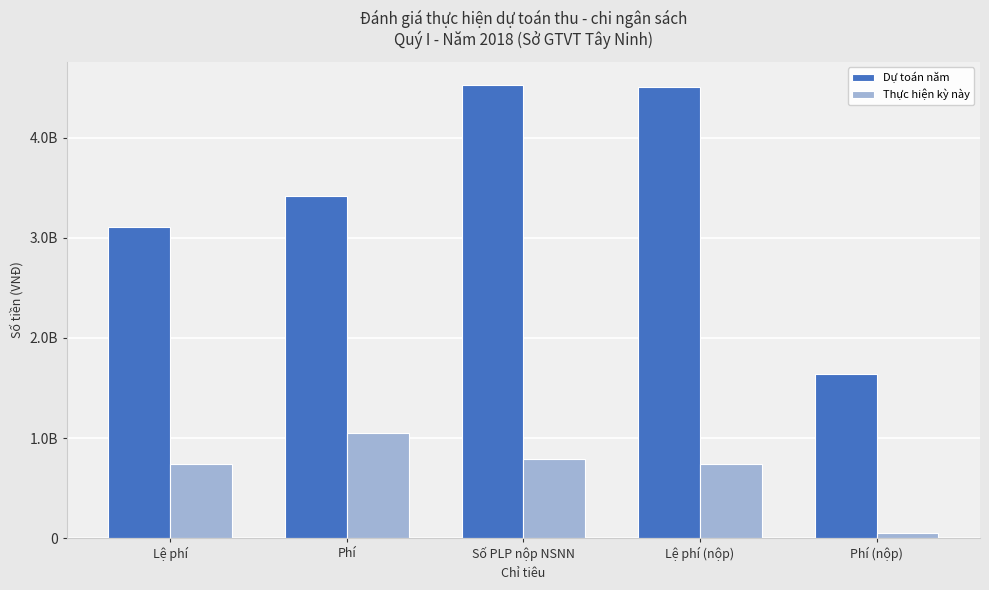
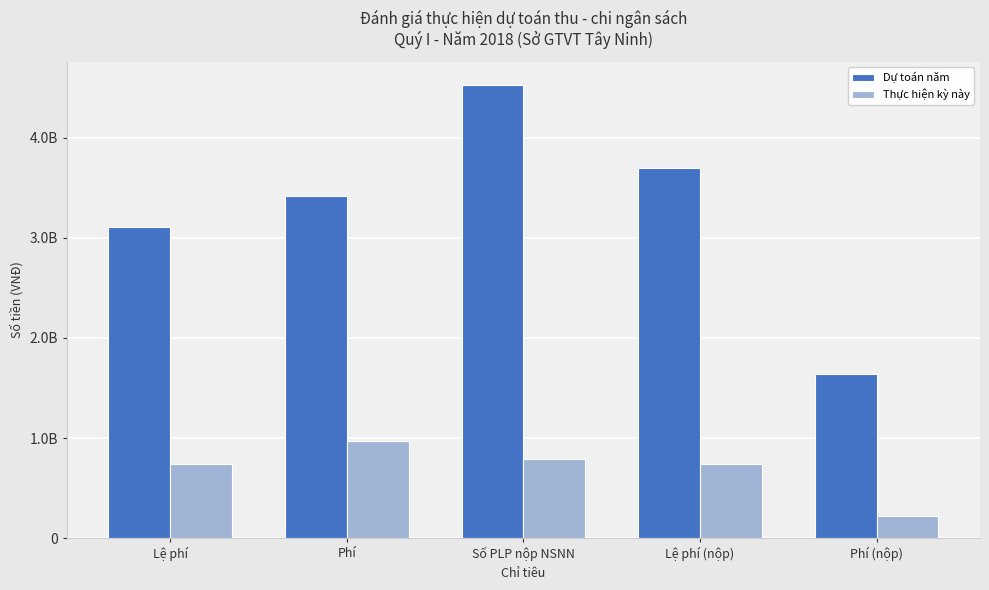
Thực hiện kỳ này, Phí: 1050000000 -> 970000000
Dự toán năm, Lệ phí (nộp): 4510000000 -> 3700000000
Thực hiện kỳ này, Phí (nộp): 50000000 -> 220000000
